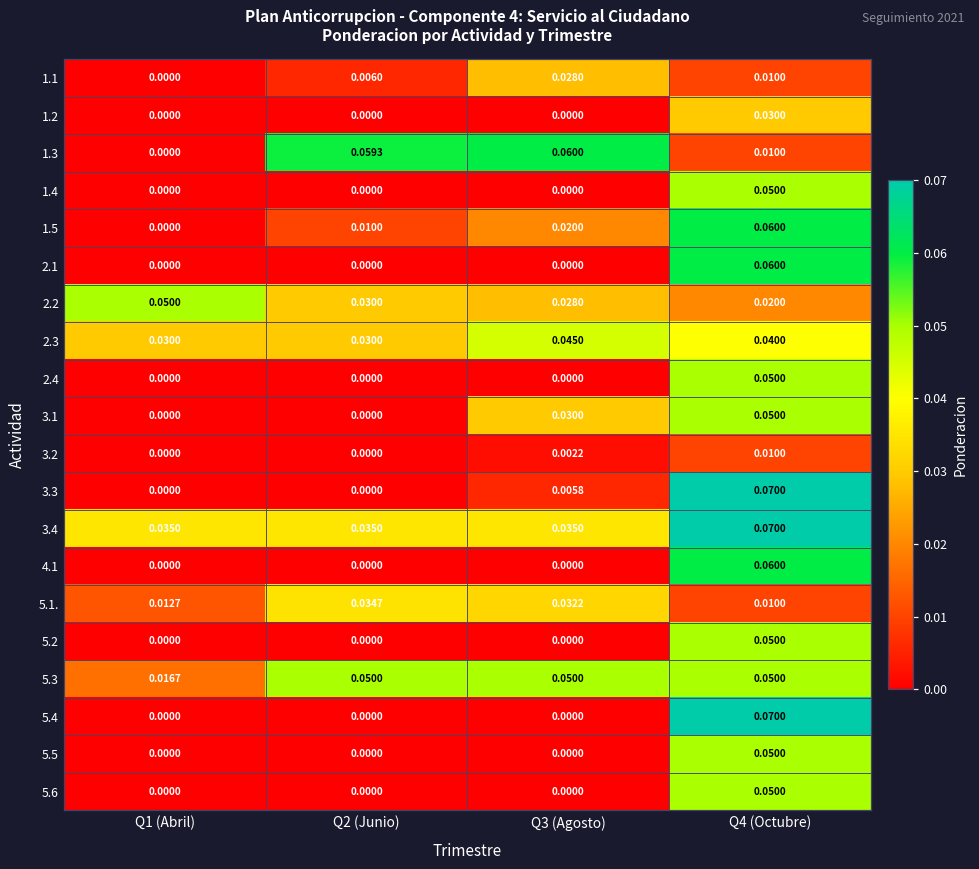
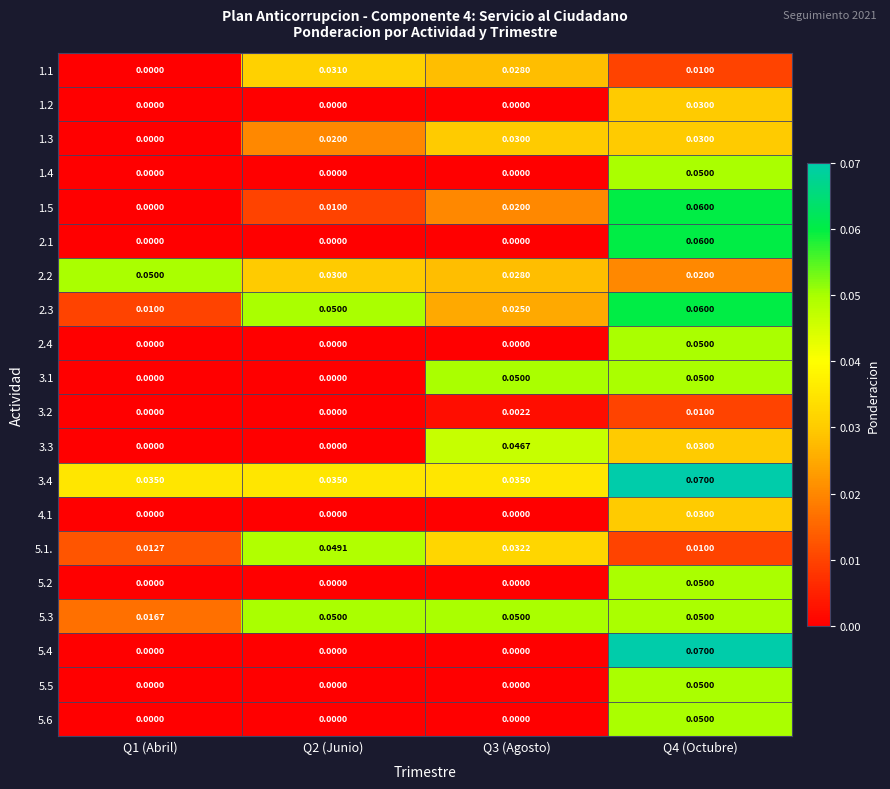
1.1, Q2 (Junio): 0.0060 -> 0.0310
1.3, Q2 (Junio): 0.0593 -> 0.0200
1.3, Q3 (Agosto): 0.0600 -> 0.0300
1.3, Q4 (Octubre): 0.0100 -> 0.0300
2.3, Q1 (Abril): 0.0300 -> 0.0100
2.3, Q2 (Junio): 0.0300 -> 0.0500
2.3, Q3 (Agosto): 0.0450 -> 0.0250
2.3, Q4 (Octubre): 0.0400 -> 0.0600
3.1, Q3 (Agosto): 0.0300 -> 0.0500
3.3, Q3 (Agosto): 0.0058 -> 0.0467
3.3, Q4 (Octubre): 0.0700 -> 0.0300
4.1, Q4 (Octubre): 0.0600 -> 0.0300
5.1., Q2 (Junio): 0.0347 -> 0.0491
